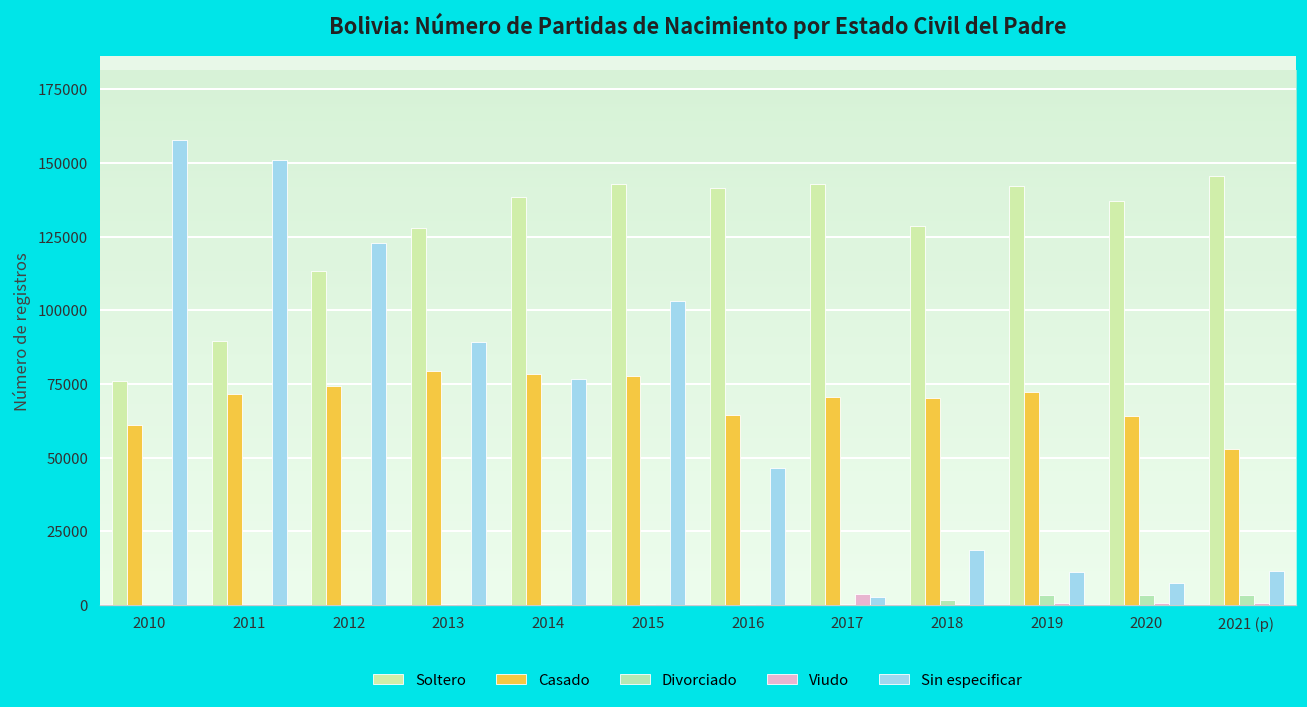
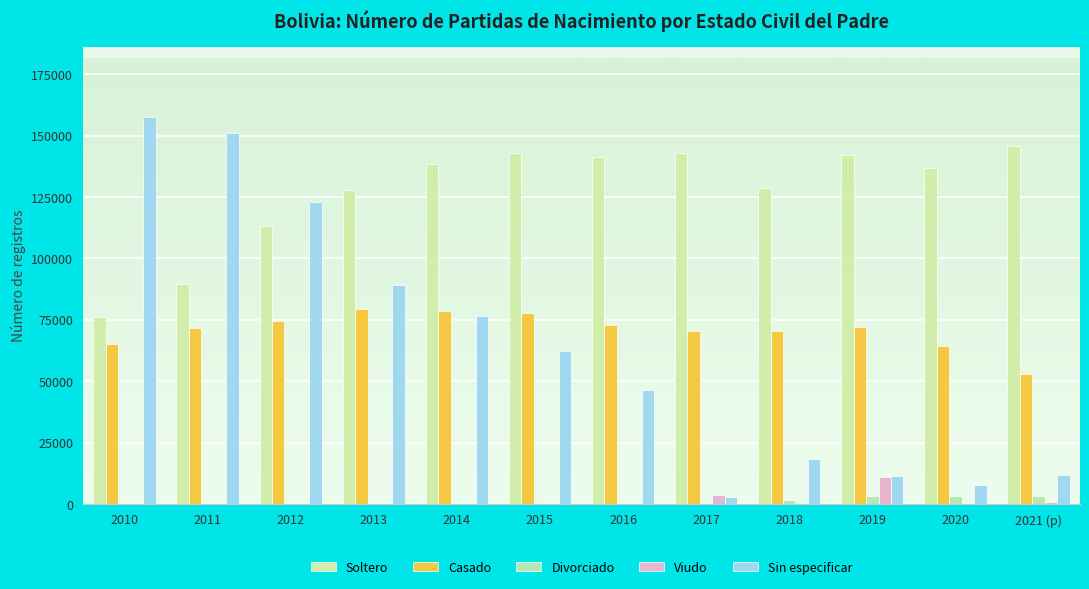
Casado, 2010: 61000 -> 65000
Sin especificar, 2015: 103000 -> 62000
Casado, 2016: 64000 -> 73000
Viudo, 2019: 1000 -> 11000
